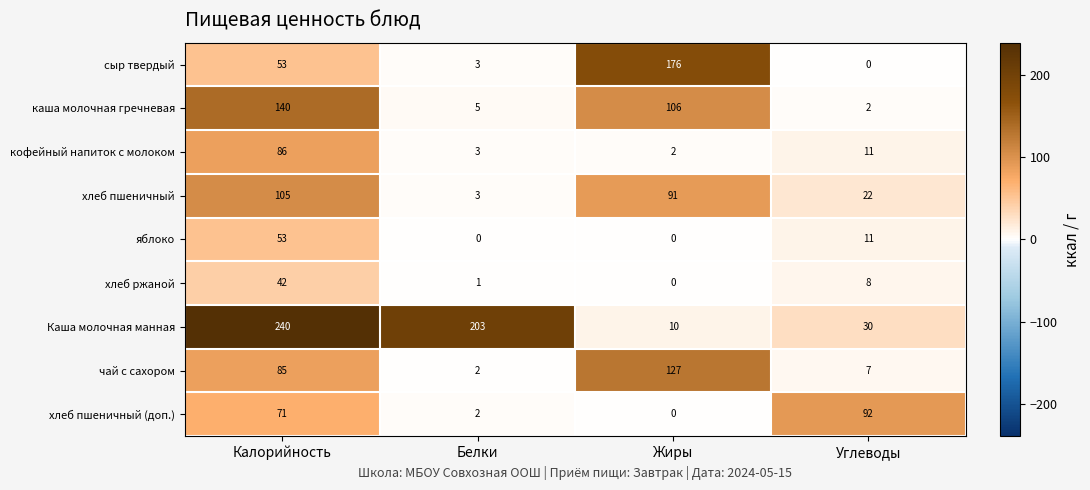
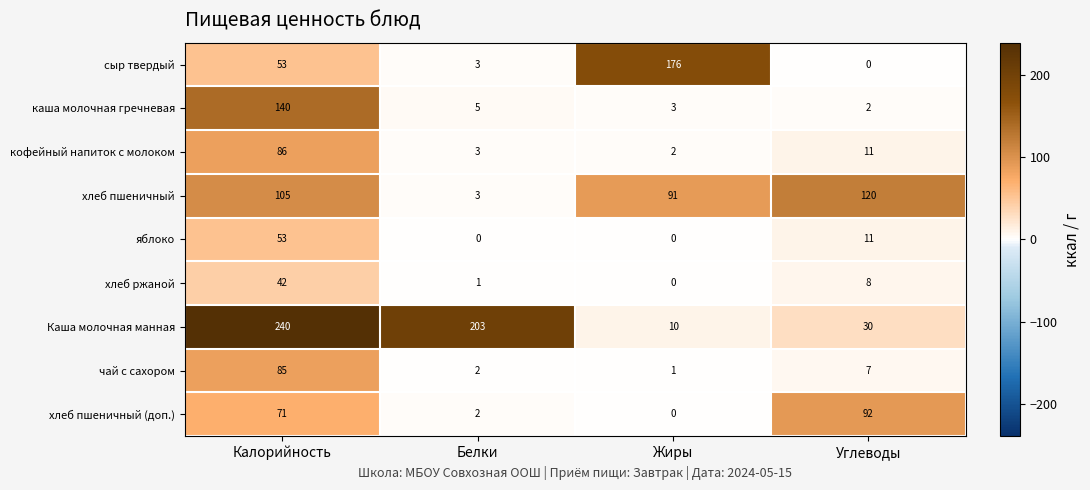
каша молочная гречневая, Жиры: 106 -> 3
хлеб пшеничный, Углеводы: 22 -> 120
чай с сахором, Жиры: 127 -> 1
